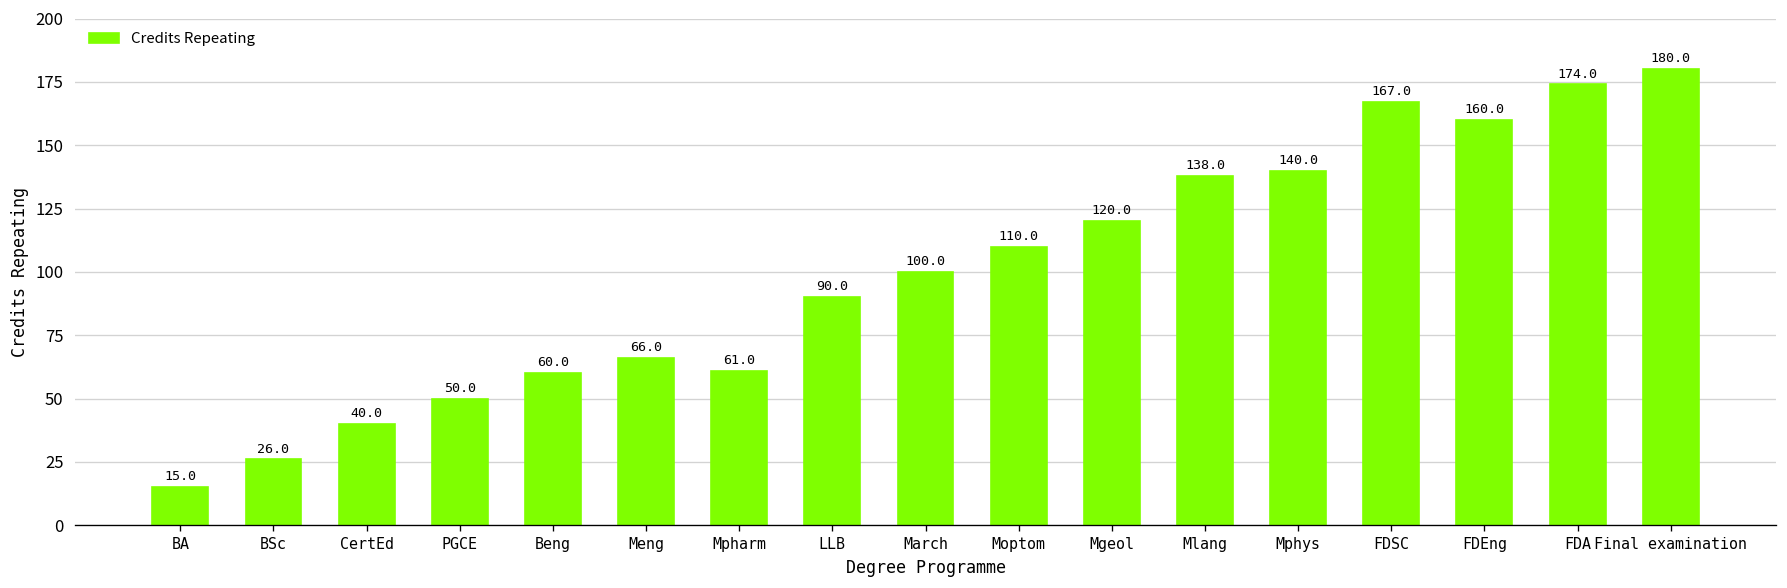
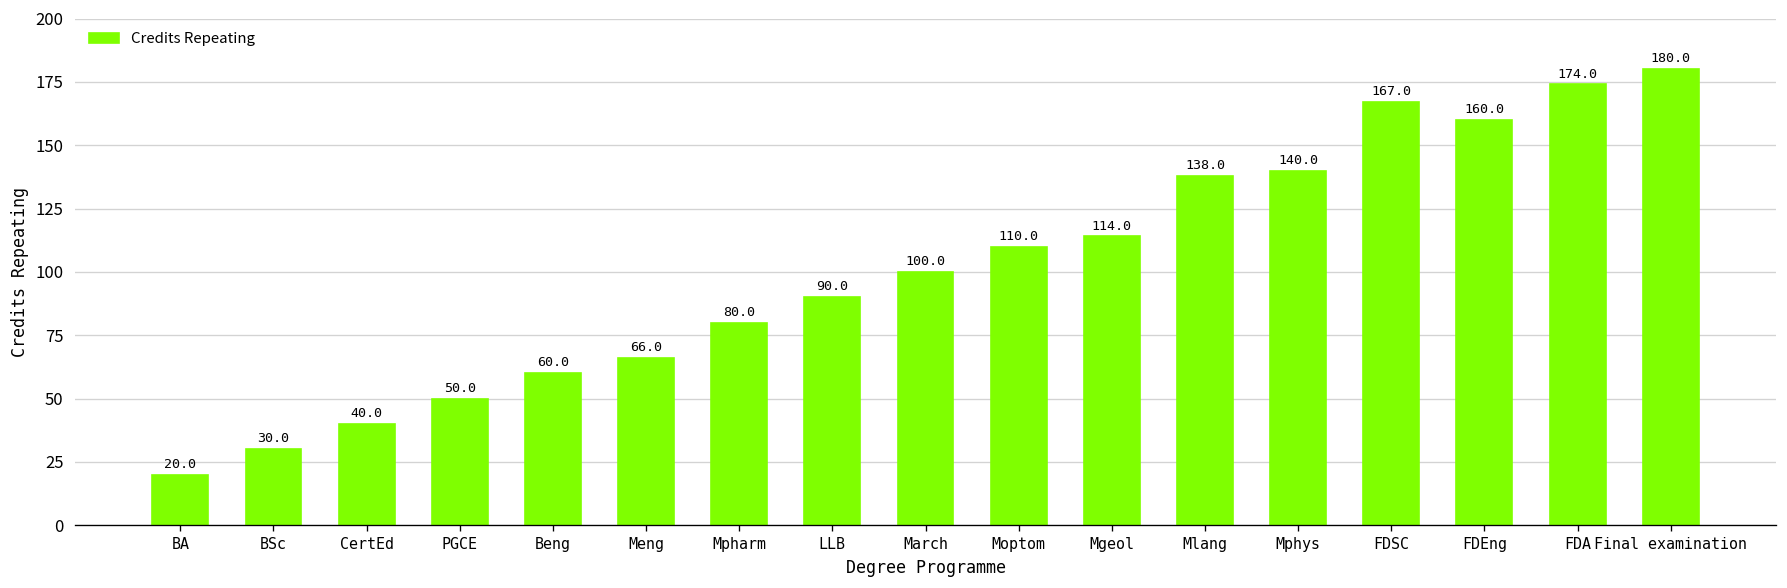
BA: 15.0 -> 20.0
BSc: 26.0 -> 30.0
Mpharm: 61.0 -> 80.0
Mgeol: 120.0 -> 114.0
